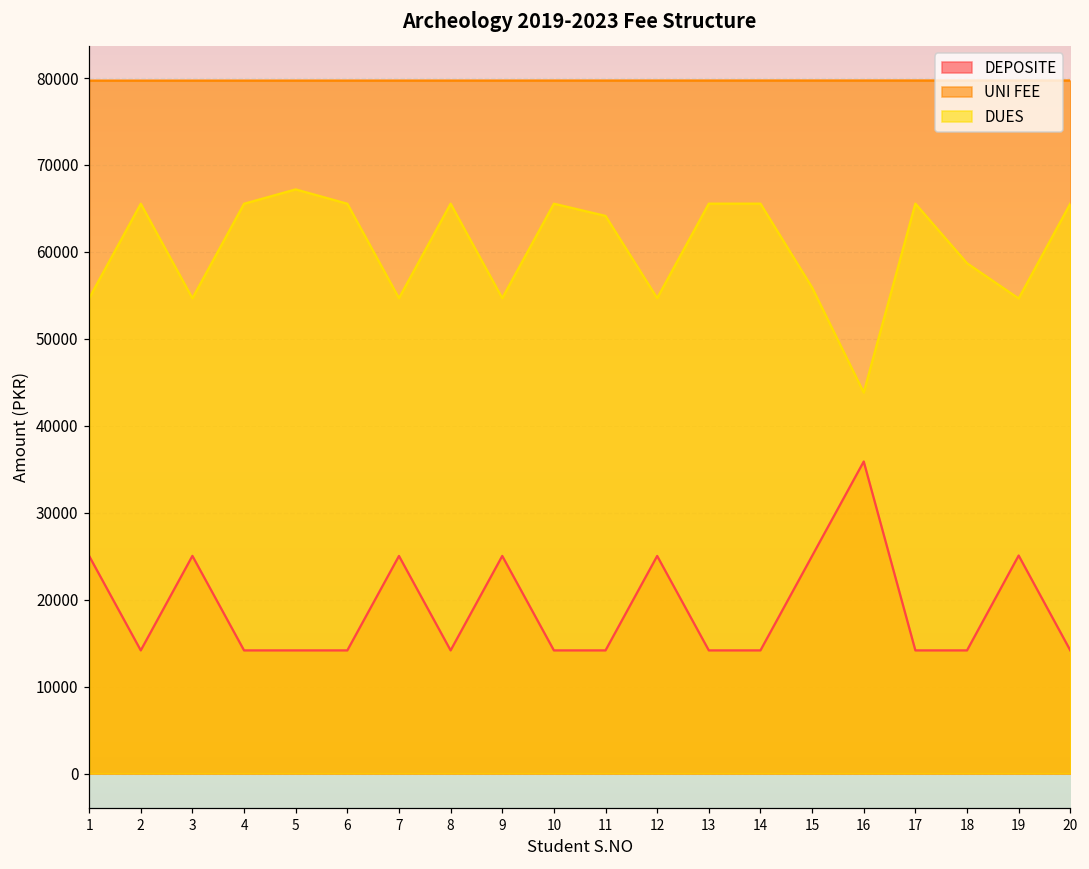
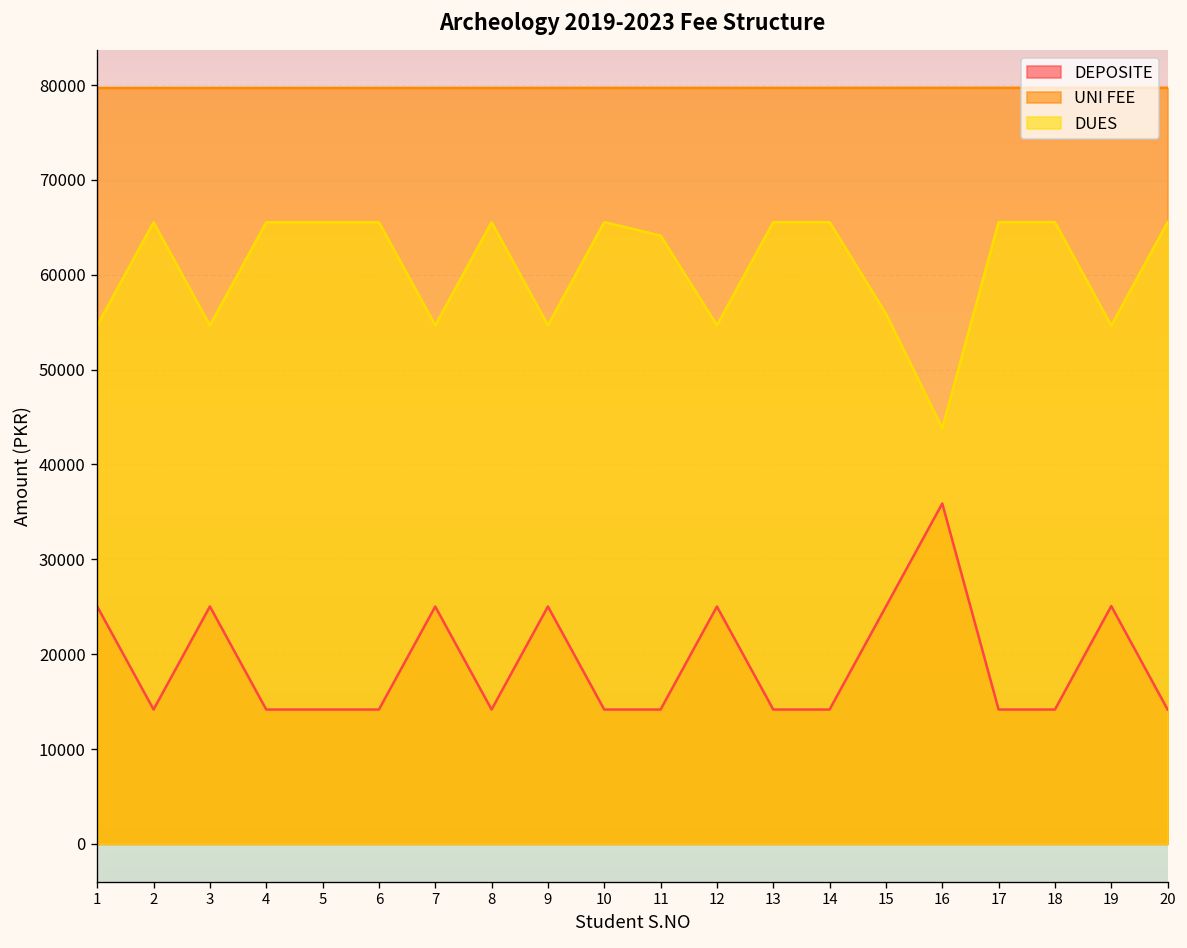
DUES, 5: 67000 -> 66000
DUES, 18: 59000 -> 66000
